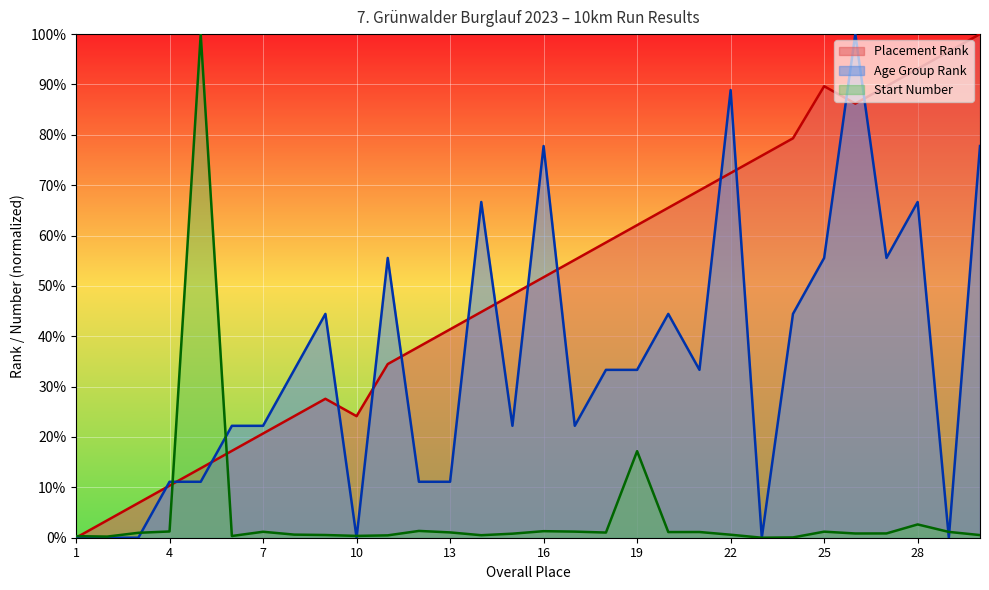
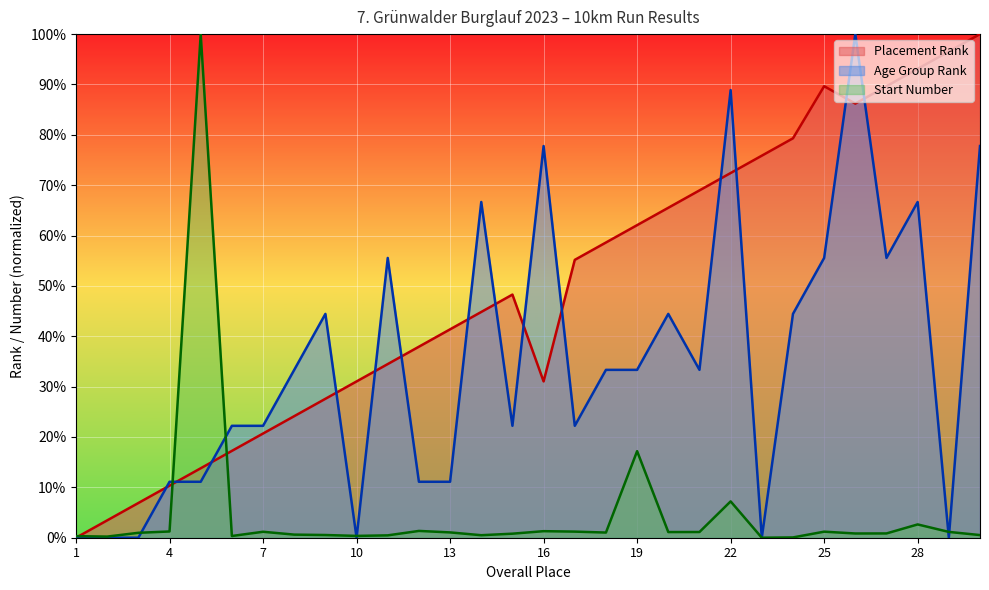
Placement Rank, 10: 24% -> 31%
Placement Rank, 16: 52% -> 31%
Start Number, 22: 1% -> 7%
